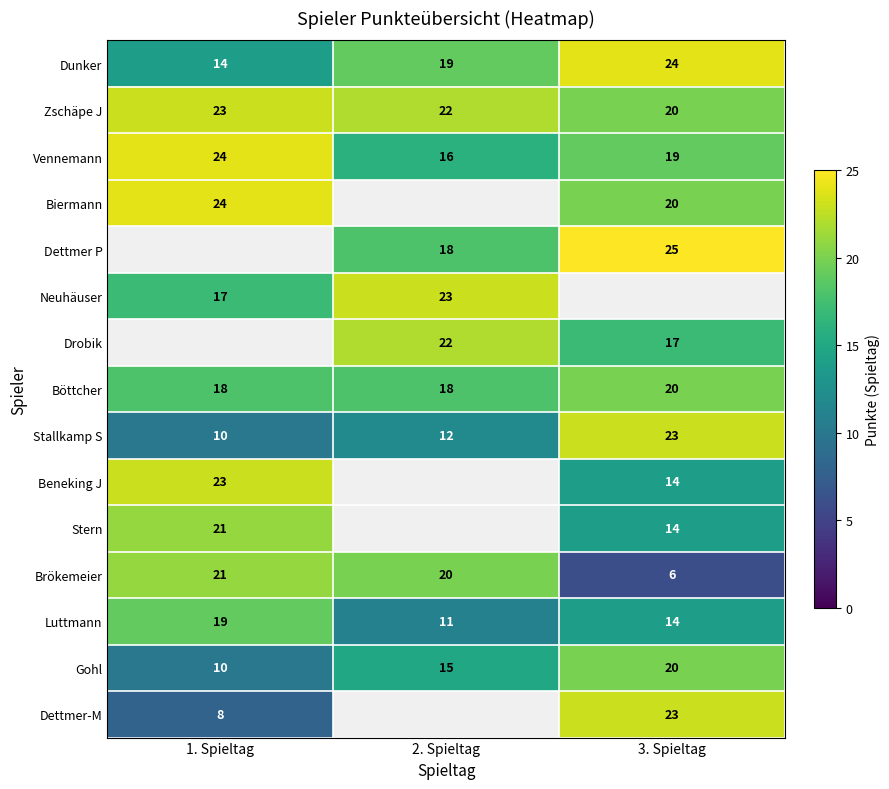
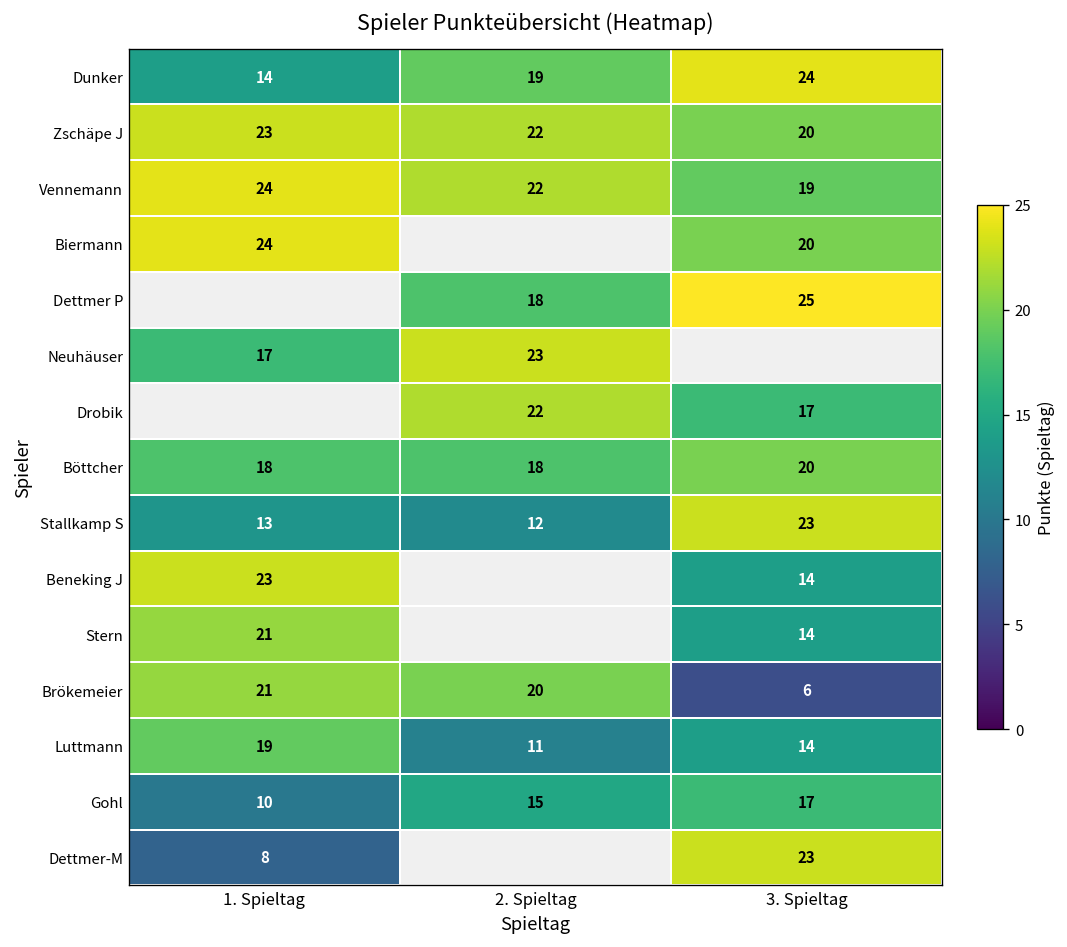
Vennemann, 2. Spieltag: 16 -> 22
Stallkamp S, 1. Spieltag: 10 -> 13
Gohl, 3. Spieltag: 20 -> 17
